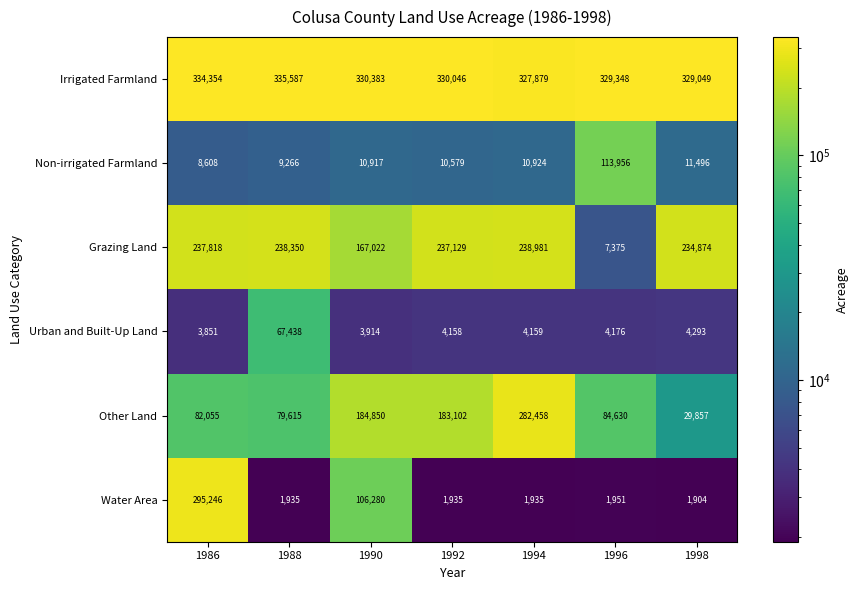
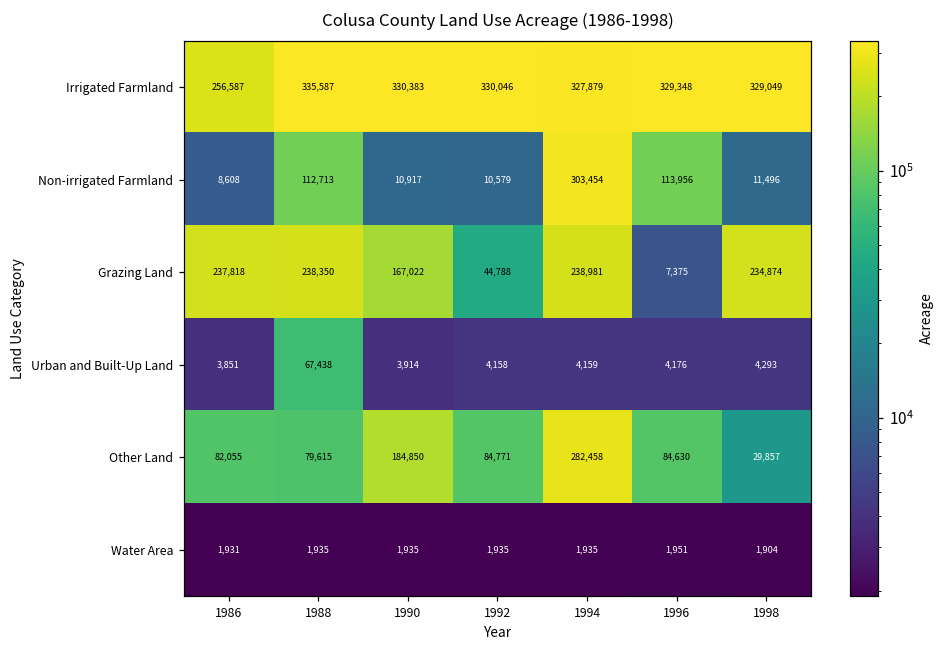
Irrigated Farmland, 1986: 334,354 -> 256,587
Non-irrigated Farmland, 1988: 9,266 -> 112,713
Non-irrigated Farmland, 1994: 10,924 -> 303,454
Grazing Land, 1992: 237,129 -> 44,788
Other Land, 1992: 183,102 -> 84,771
Water Area, 1986: 295,246 -> 1,931
Water Area, 1990: 106,280 -> 1,935
